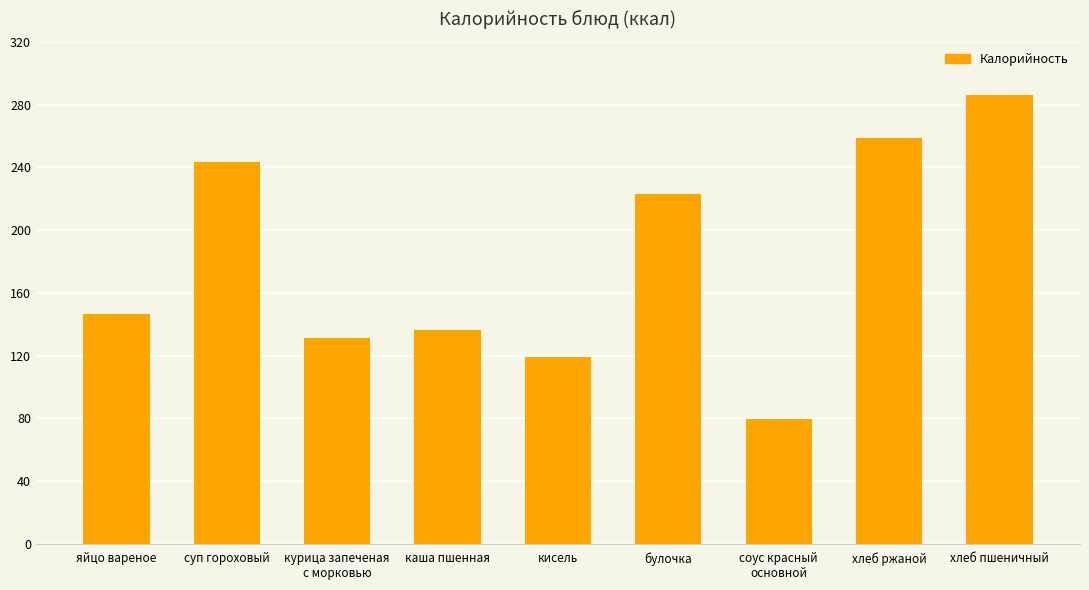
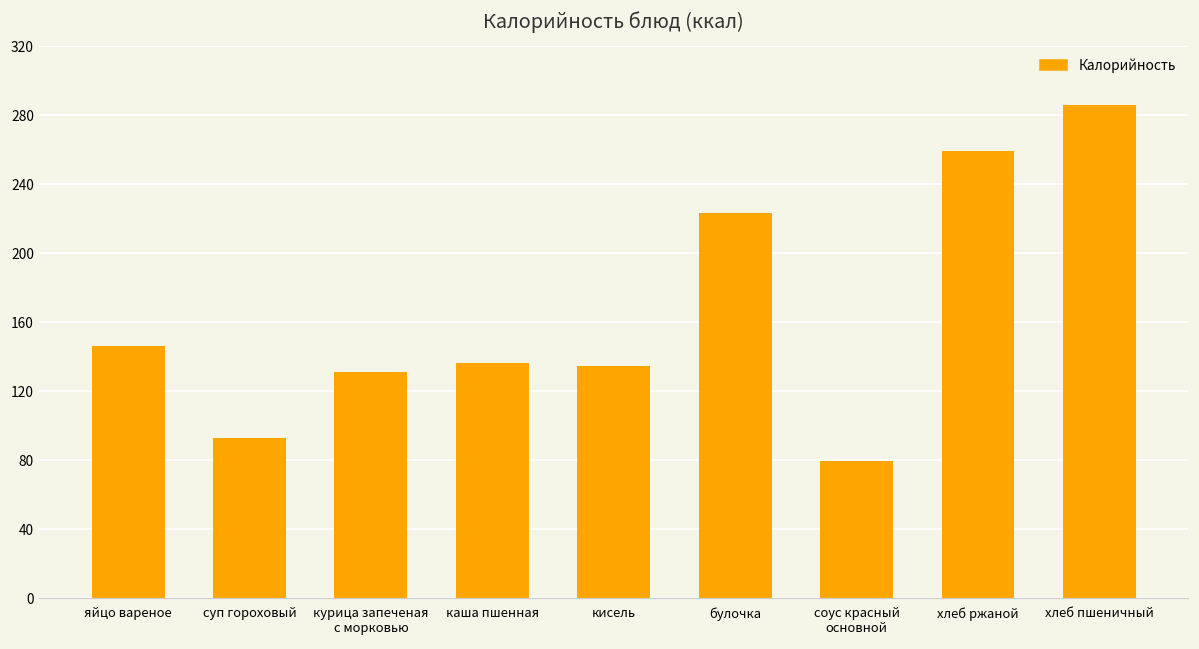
суп гороховый: 244 -> 93
кисель: 119 -> 135
